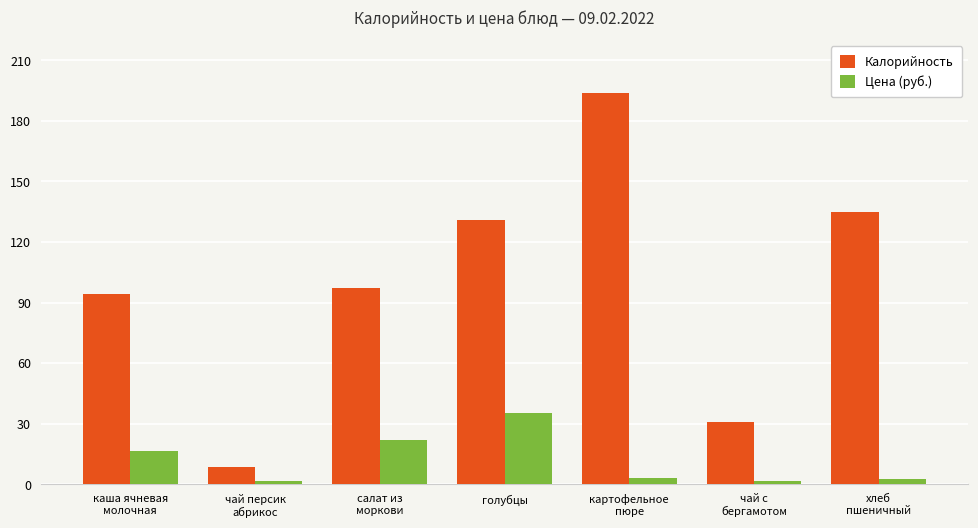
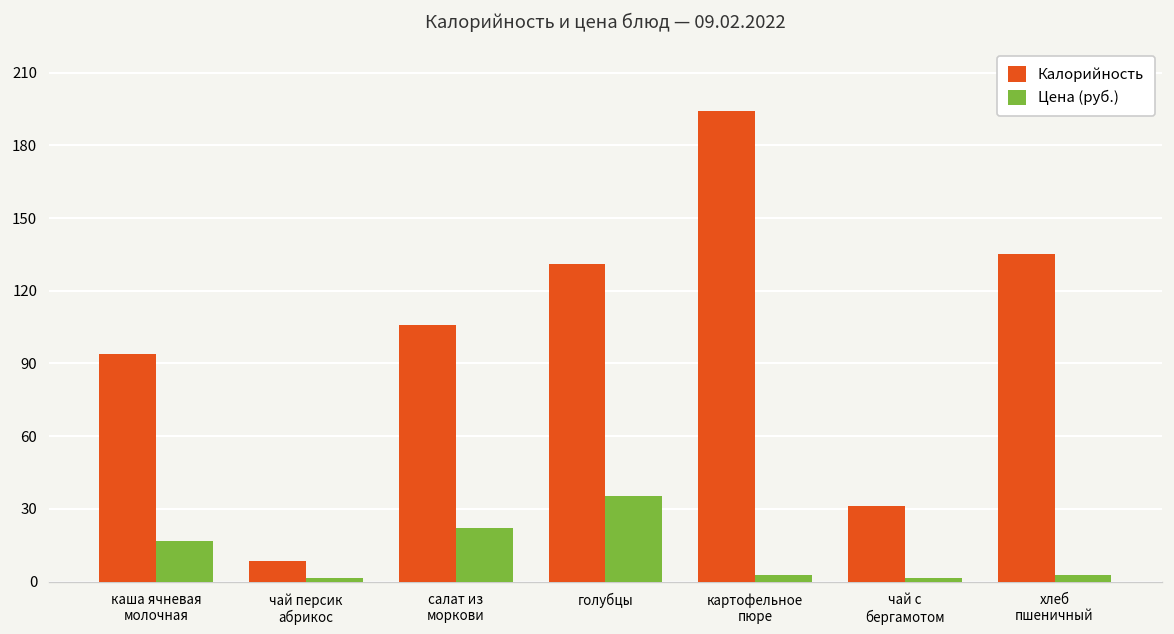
Калорийность, салат из моркови: 97 -> 106
